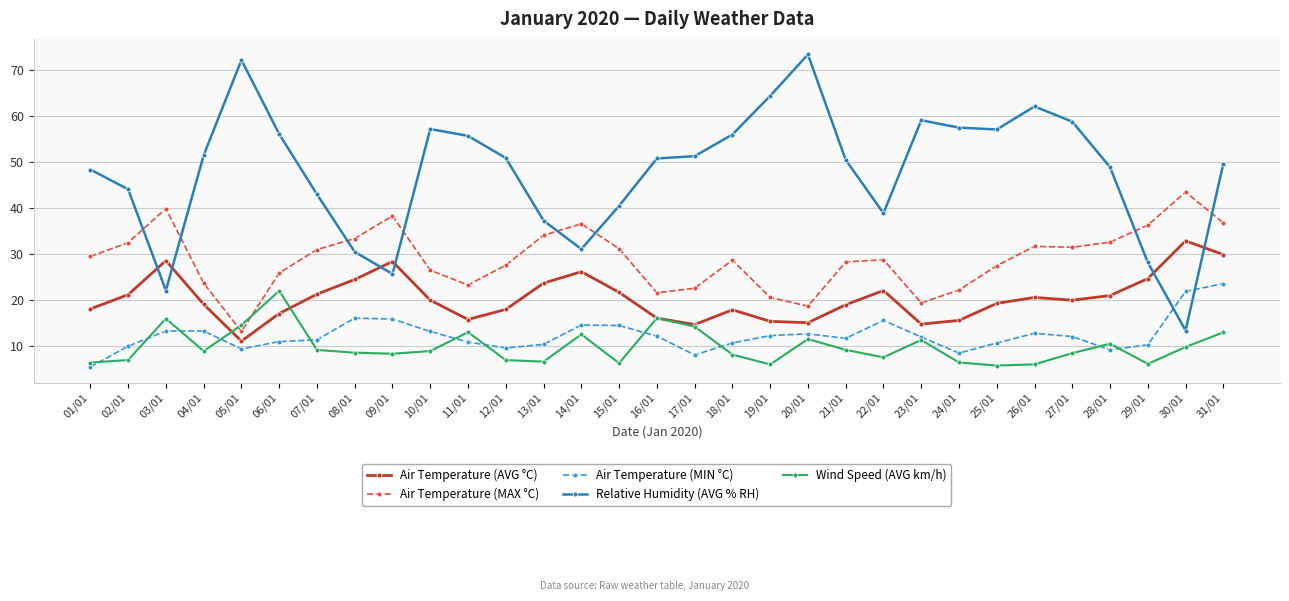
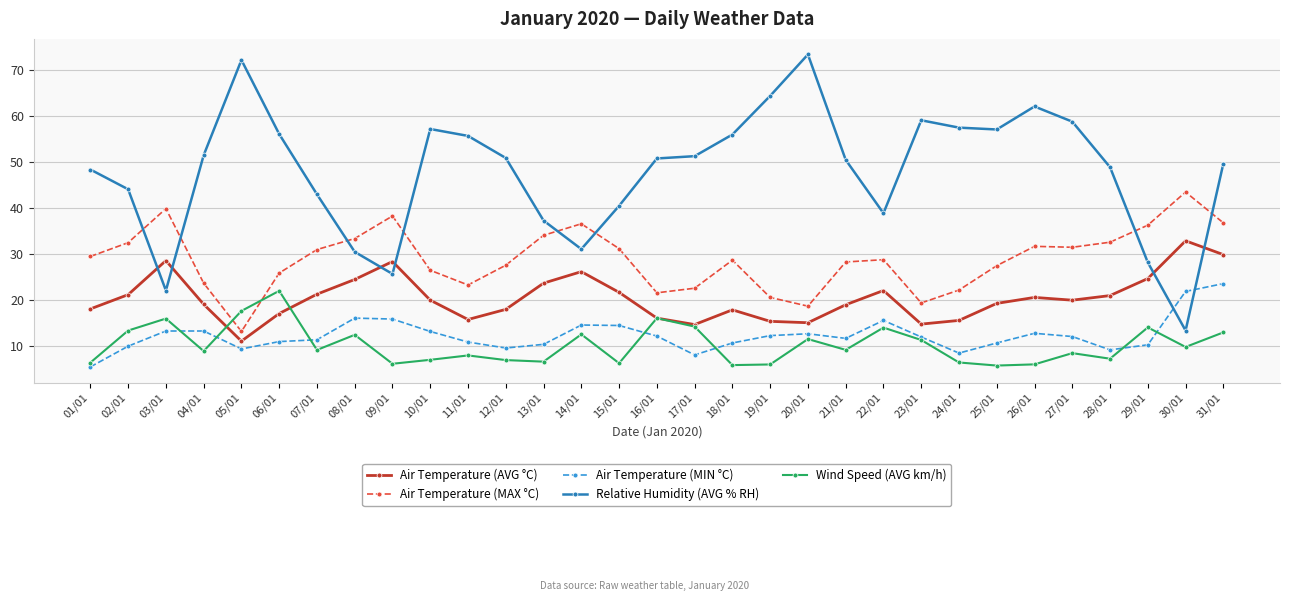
Wind Speed (AVG km/h), 02/01: 7 -> 13
Wind Speed (AVG km/h), 05/01: 15 -> 18
Wind Speed (AVG km/h), 08/01: 9 -> 12
Wind Speed (AVG km/h), 09/01: 8 -> 6
Wind Speed (AVG km/h), 10/01: 9 -> 7
Wind Speed (AVG km/h), 11/01: 13 -> 8
Wind Speed (AVG km/h), 18/01: 8 -> 6
Wind Speed (AVG km/h), 22/01: 8 -> 14
Wind Speed (AVG km/h), 28/01: 11 -> 7
Wind Speed (AVG km/h), 29/01: 6 -> 14
